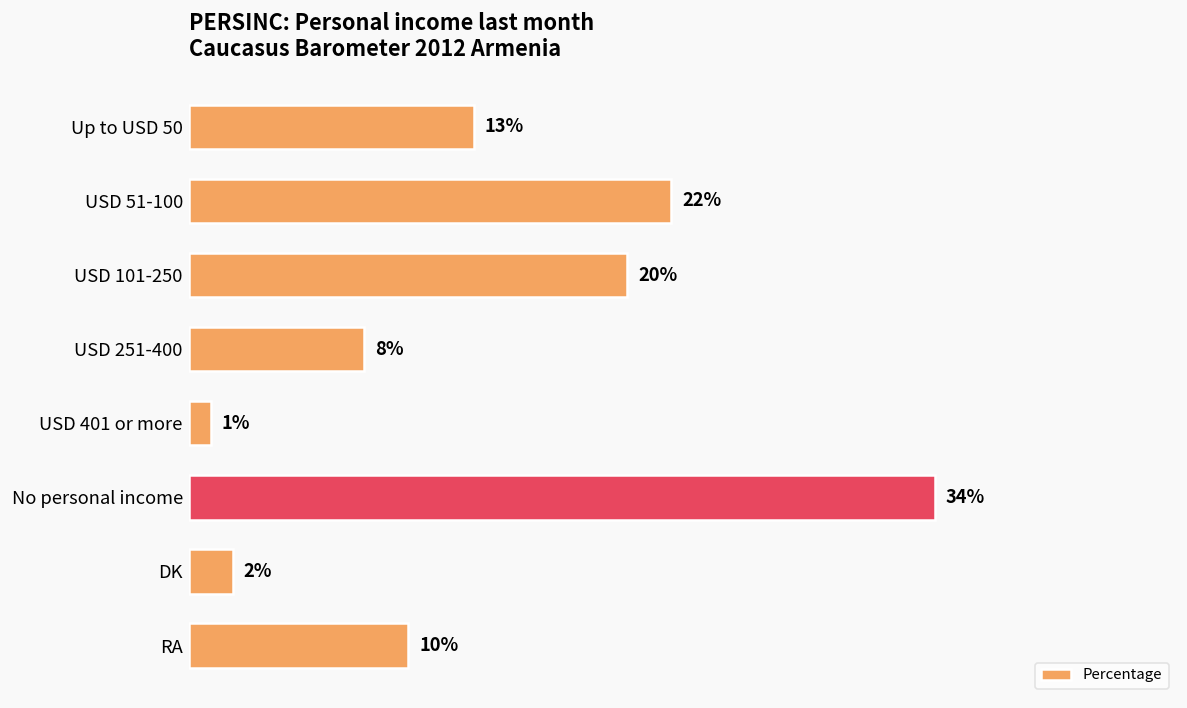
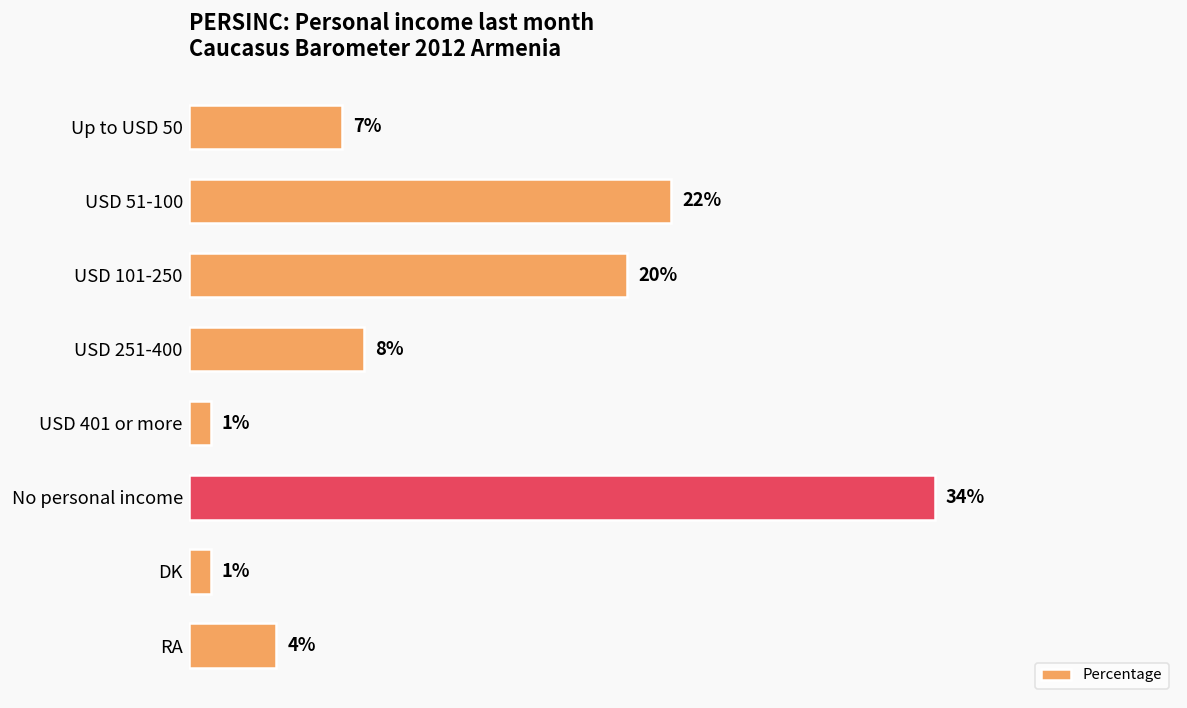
Up to USD 50: 13% -> 7%
DK: 2% -> 1%
RA: 10% -> 4%
